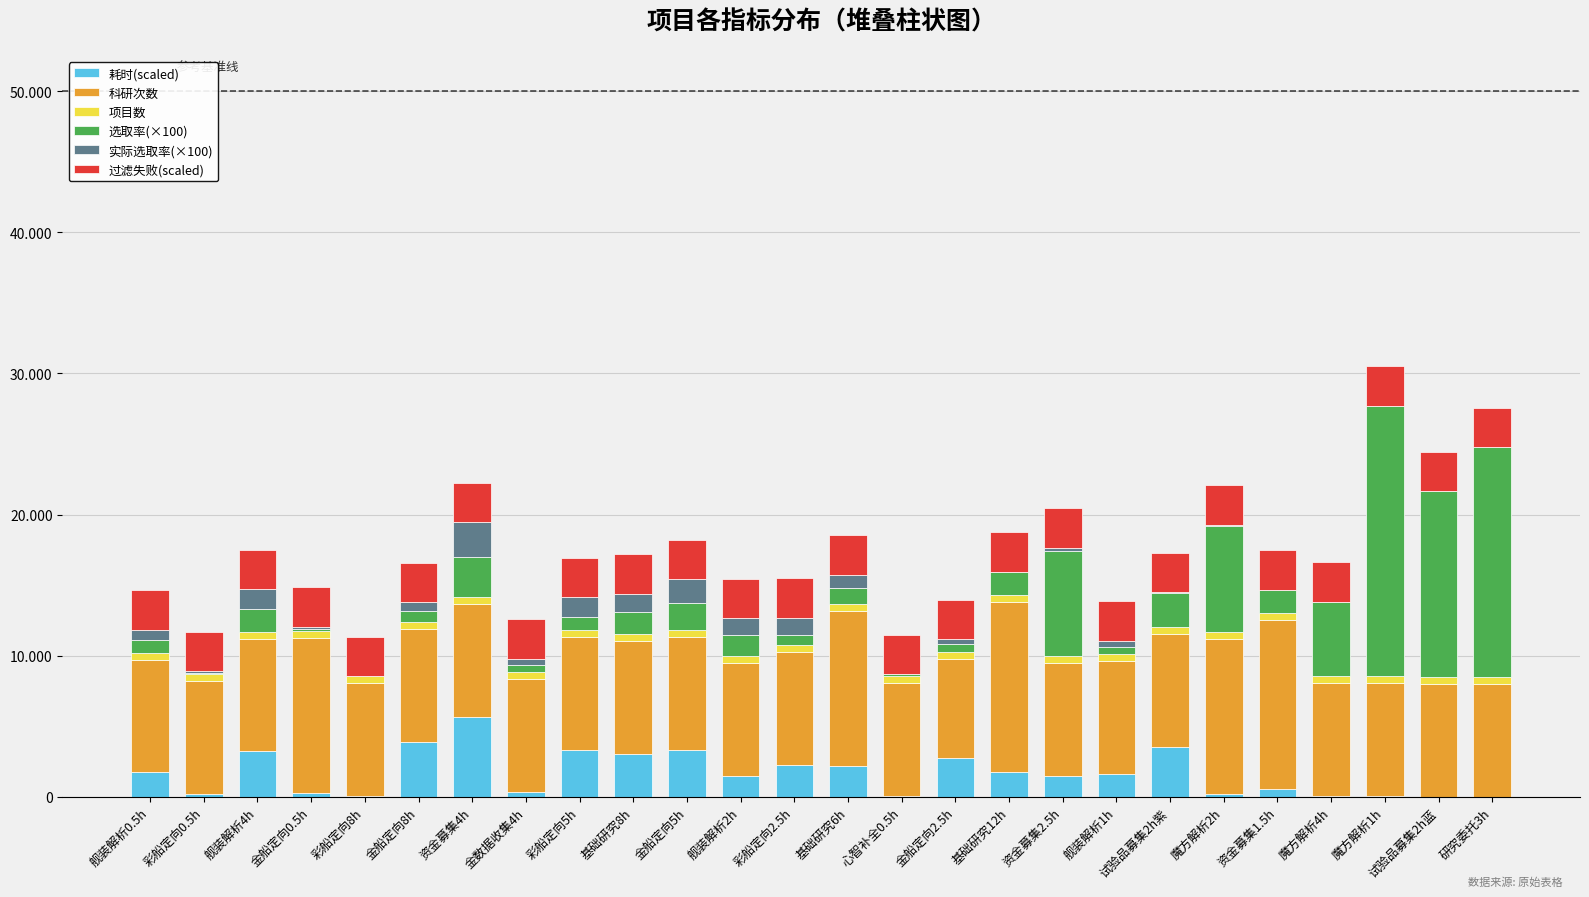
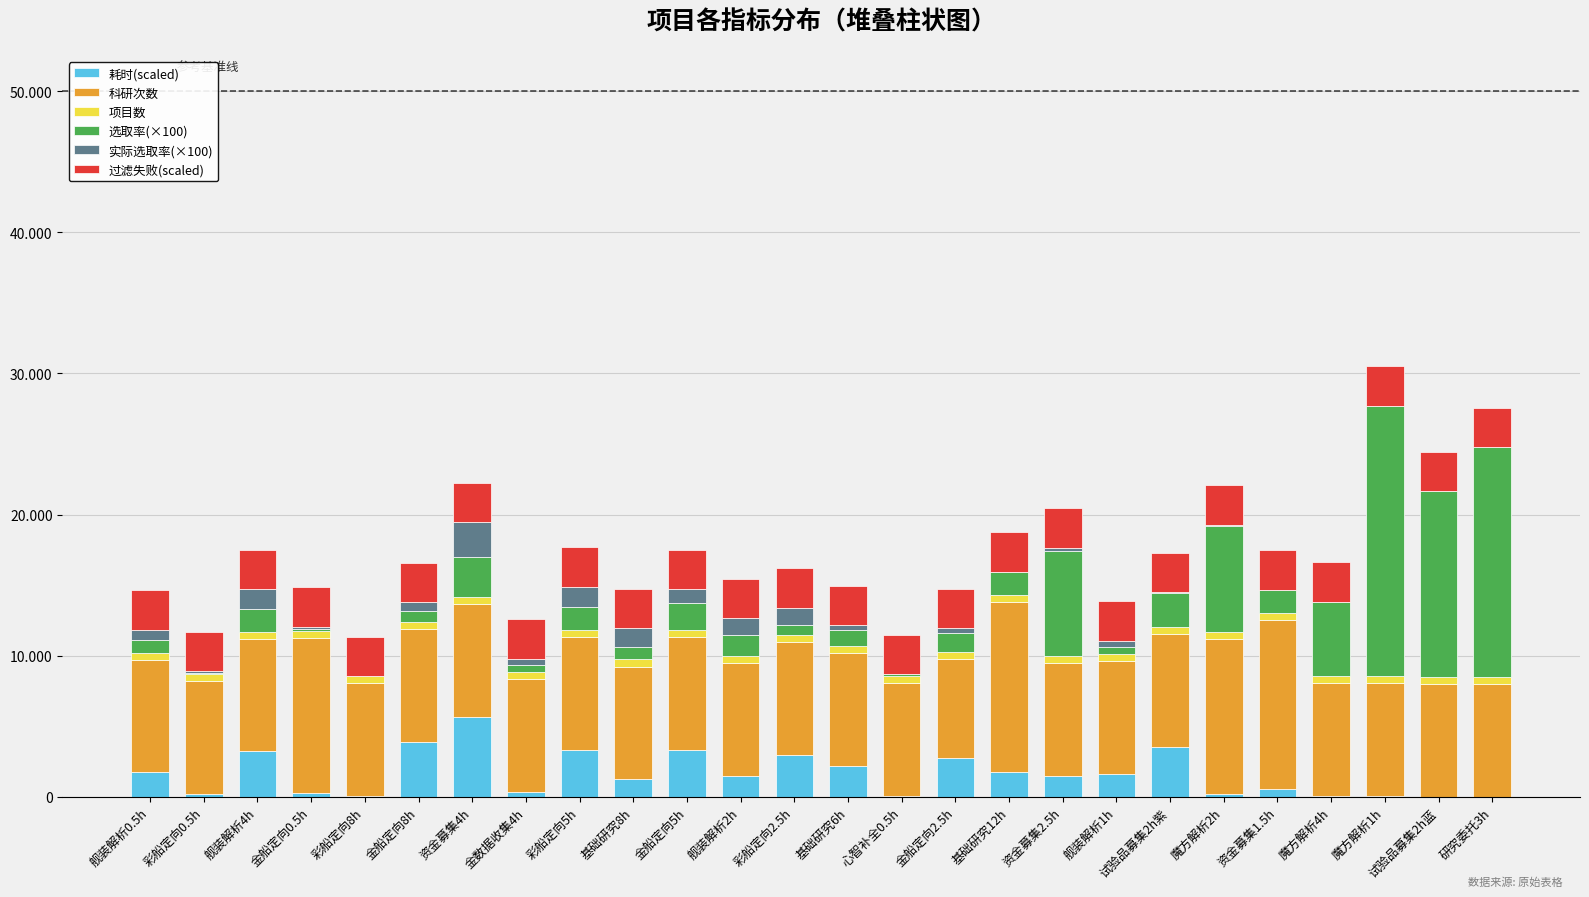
选取率(×100), 彩船定向5h: 0.9 -> 1.7
耗时(scaled), 基础研究8h: 3.1 -> 1.2
选取率(×100), 基础研究8h: 1.5 -> 0.9
实际选取率(×100), 金船定向5h: 1.7 -> 0.9
耗时(scaled), 彩船定向2.5h: 2.2 -> 2.9
科研次数, 基础研究6h: 11.0 -> 8.0
实际选取率(×100), 基础研究6h: 0.9 -> 0.4
选取率(×100), 金船定向2.5h: 0.6 -> 1.4
